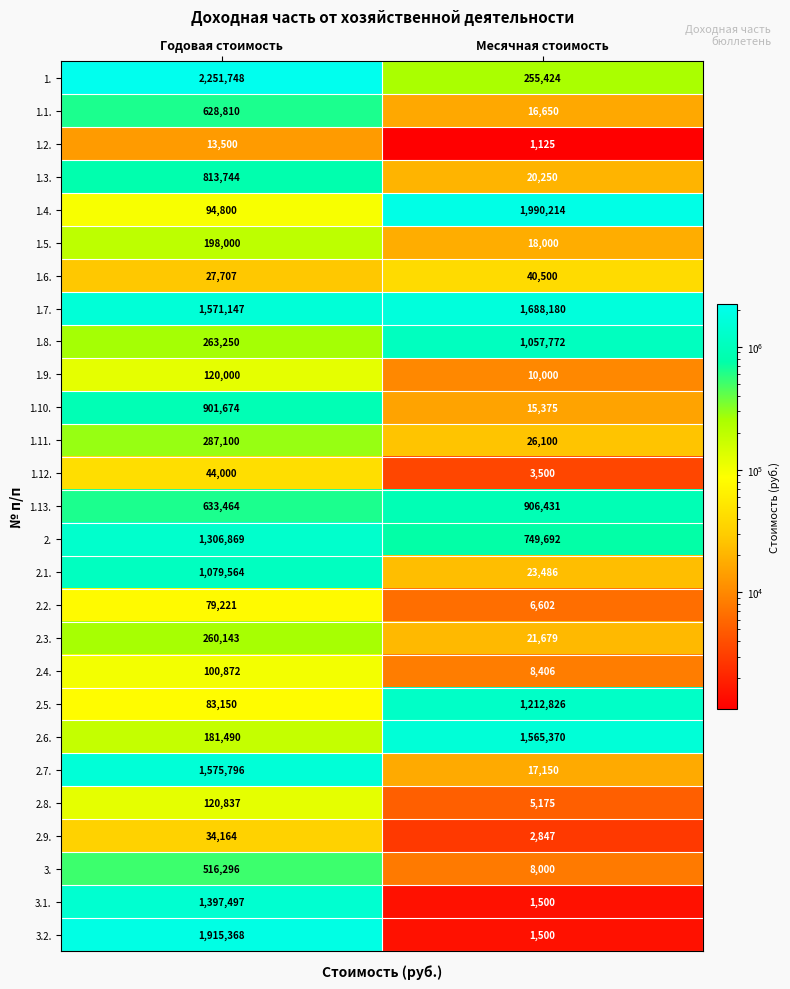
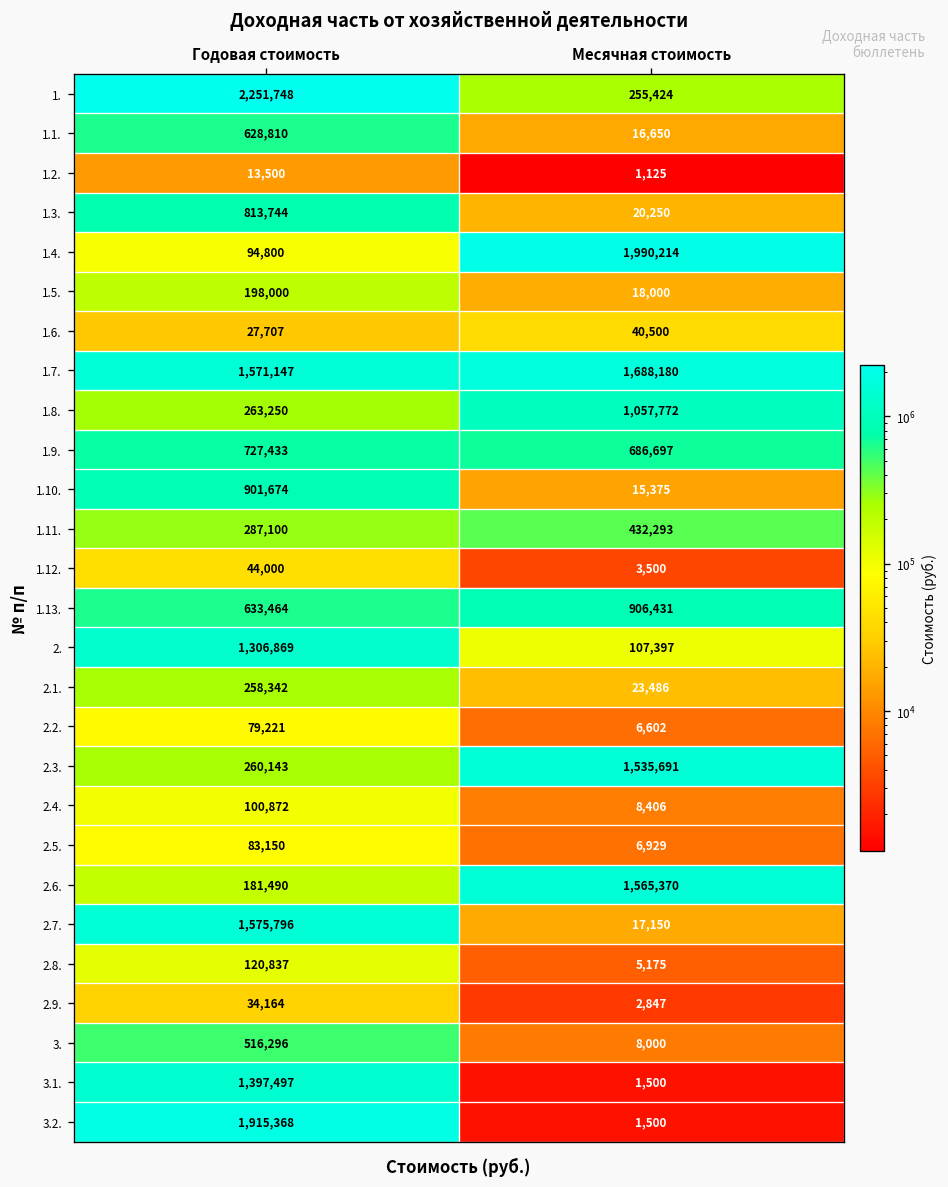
1.9., Годовая стоимость: 120,000 -> 727,433
1.9., Месячная стоимость: 10,000 -> 686,697
1.11., Месячная стоимость: 26,100 -> 432,293
2., Месячная стоимость: 749,692 -> 107,397
2.1., Годовая стоимость: 1,079,564 -> 258,342
2.3., Месячная стоимость: 21,679 -> 1,535,691
2.5., Месячная стоимость: 1,212,826 -> 6,929
